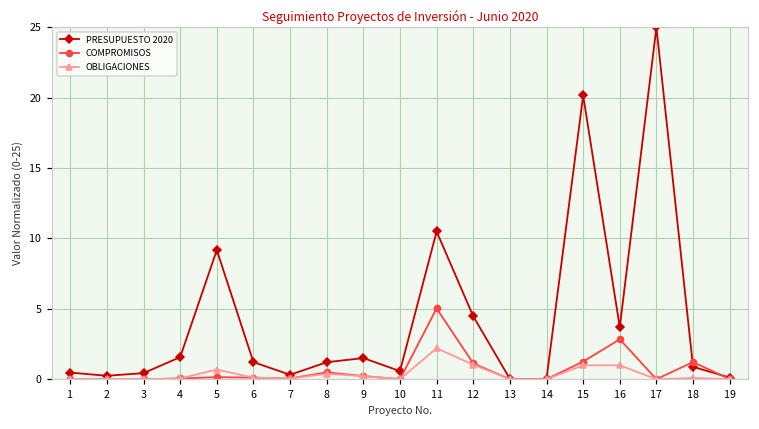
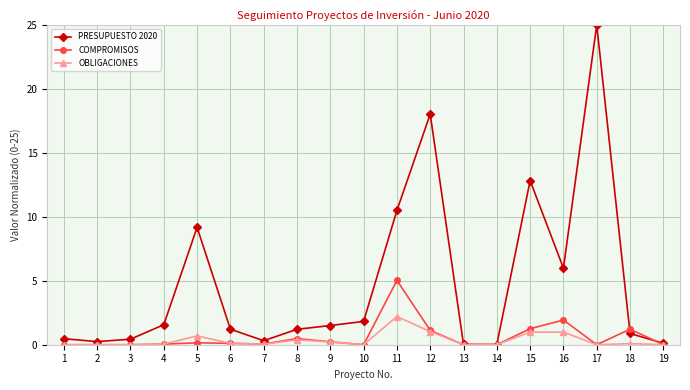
PRESUPUESTO 2020, 10: 0.6 -> 1.8
PRESUPUESTO 2020, 12: 4.5 -> 18.0
PRESUPUESTO 2020, 15: 20.2 -> 12.8
PRESUPUESTO 2020, 16: 3.7 -> 6.0
COMPROMISOS, 16: 2.8 -> 1.9
